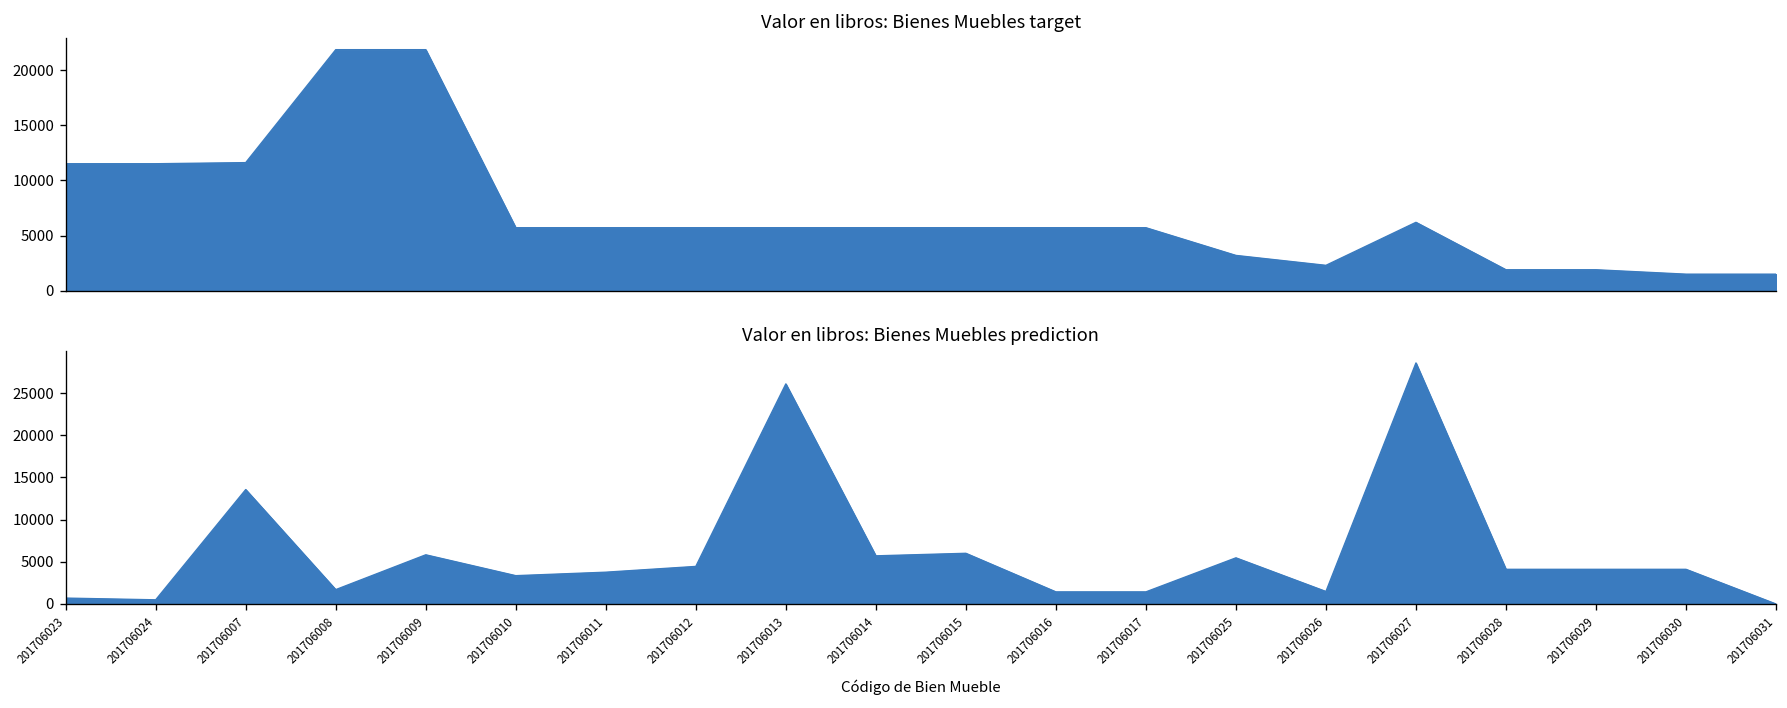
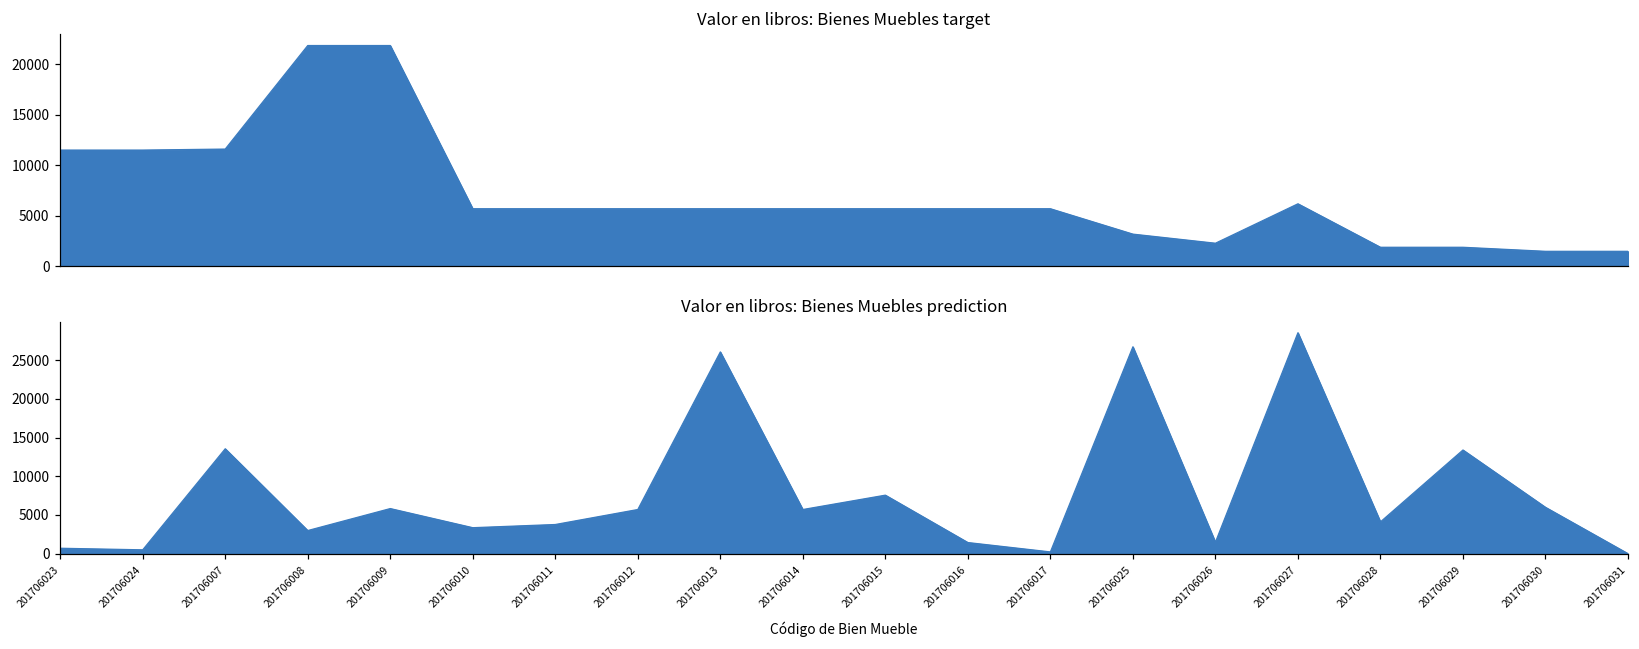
Valor en libros: Bienes Muebles prediction, 201706008: 2000 -> 3000
Valor en libros: Bienes Muebles prediction, 201706012: 4000 -> 6000
Valor en libros: Bienes Muebles prediction, 201706015: 6000 -> 8000
Valor en libros: Bienes Muebles prediction, 201706017: 1000 -> 0
Valor en libros: Bienes Muebles prediction, 201706025: 5000 -> 27000
Valor en libros: Bienes Muebles prediction, 201706029: 4000 -> 13000
Valor en libros: Bienes Muebles prediction, 201706030: 4000 -> 6000
